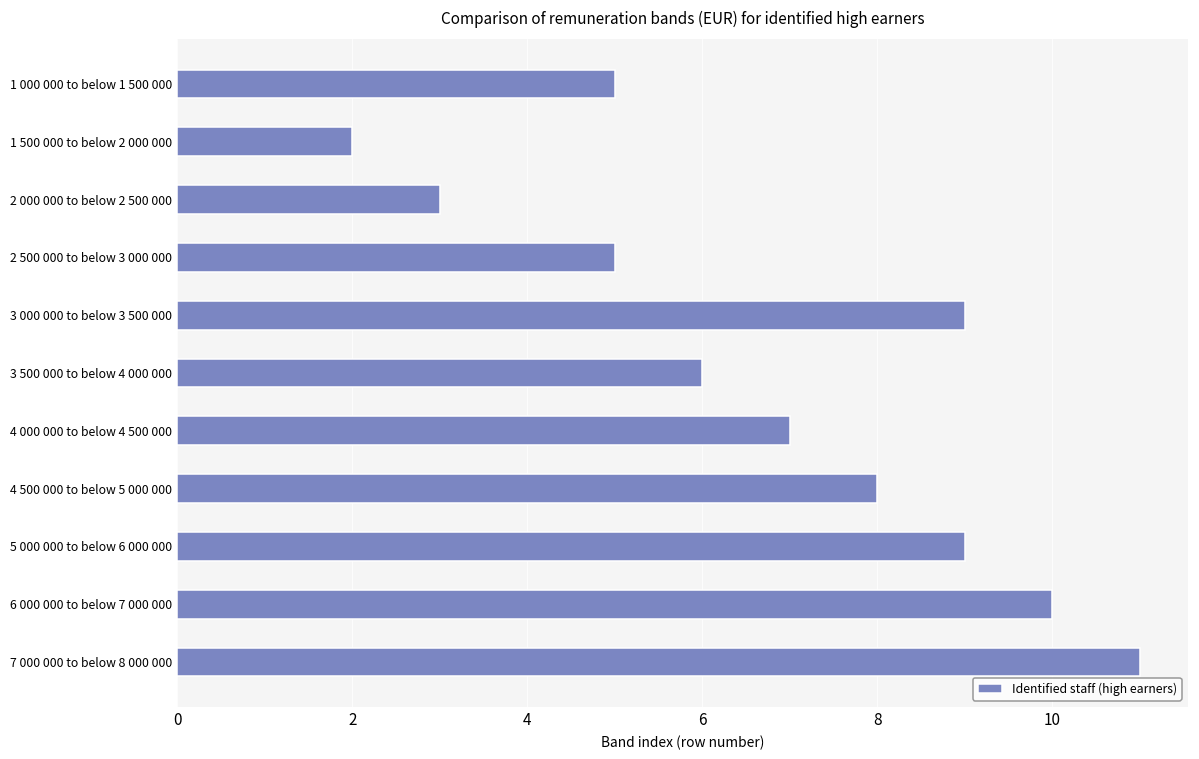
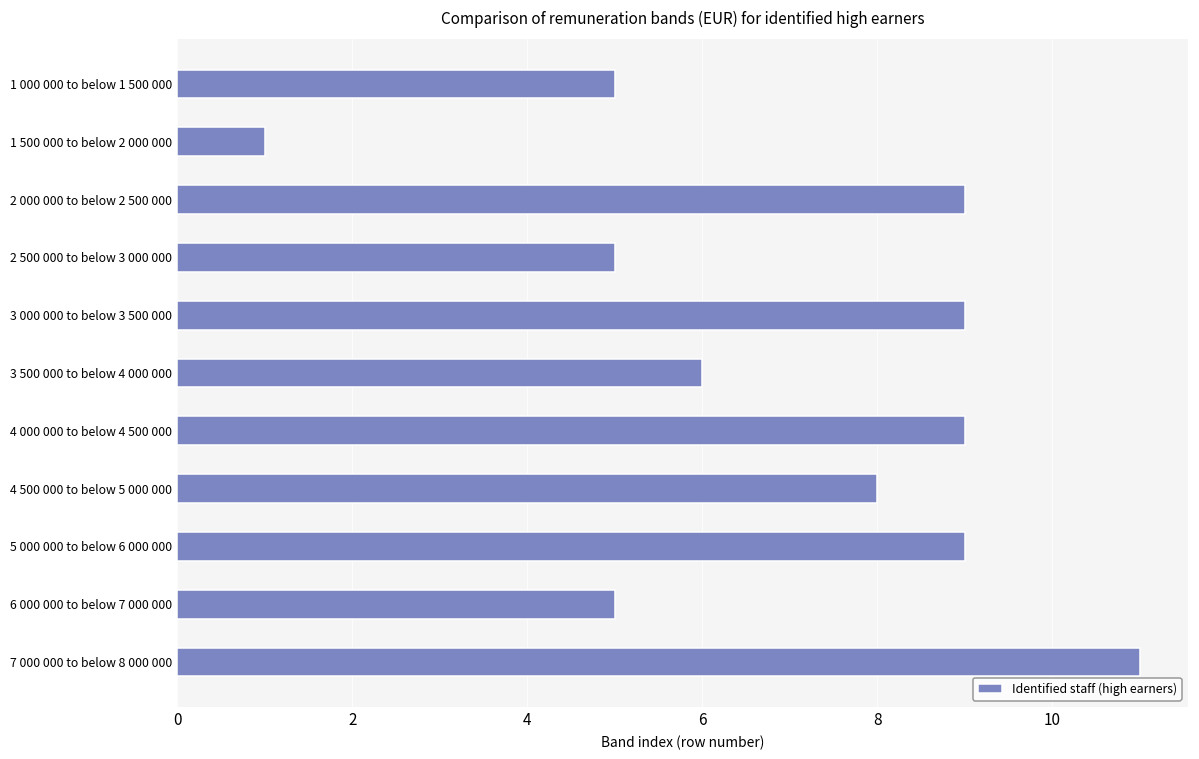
1 500 000 to below 2 000 000: 2 -> 1
2 000 000 to below 2 500 000: 3 -> 9
4 000 000 to below 4 500 000: 7 -> 9
6 000 000 to below 7 000 000: 10 -> 5
